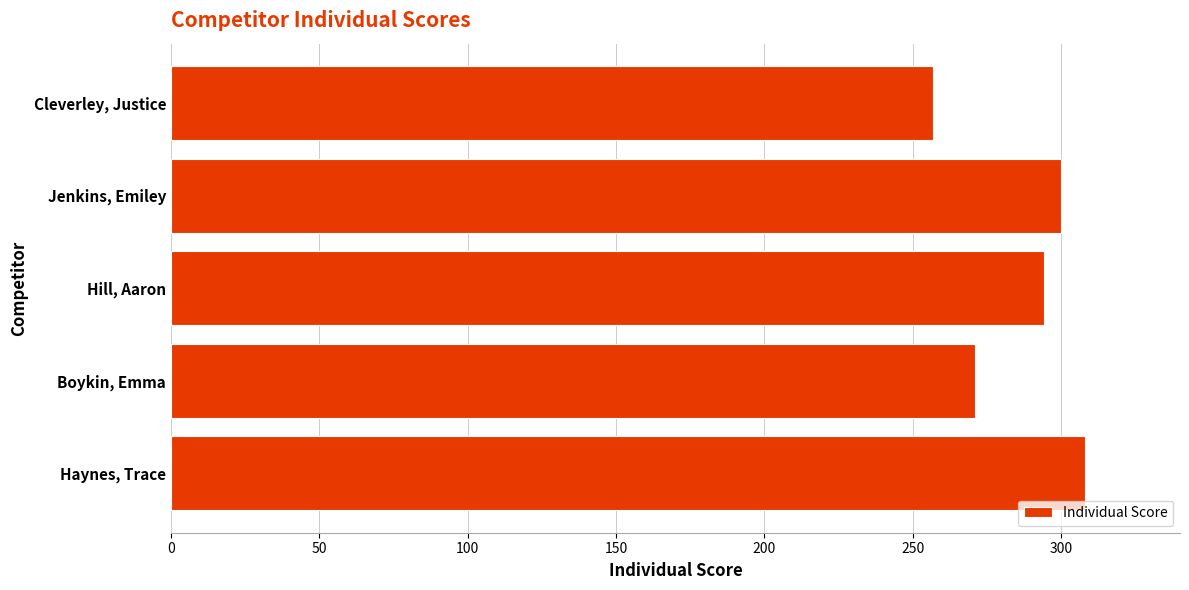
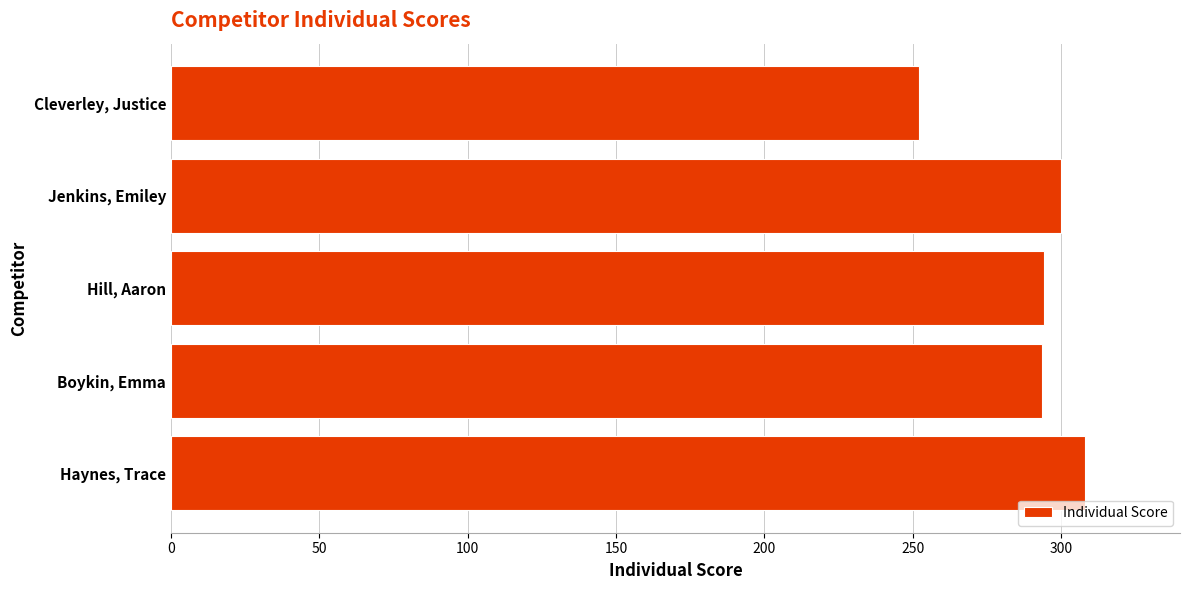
Cleverley, Justice: 257 -> 252
Boykin, Emma: 271 -> 294
